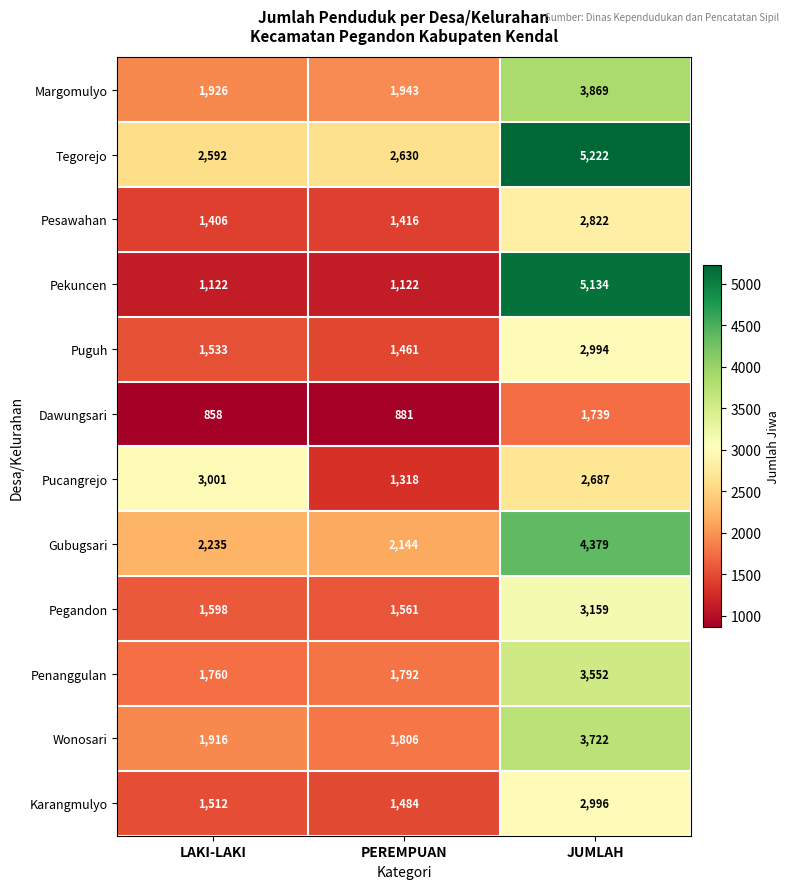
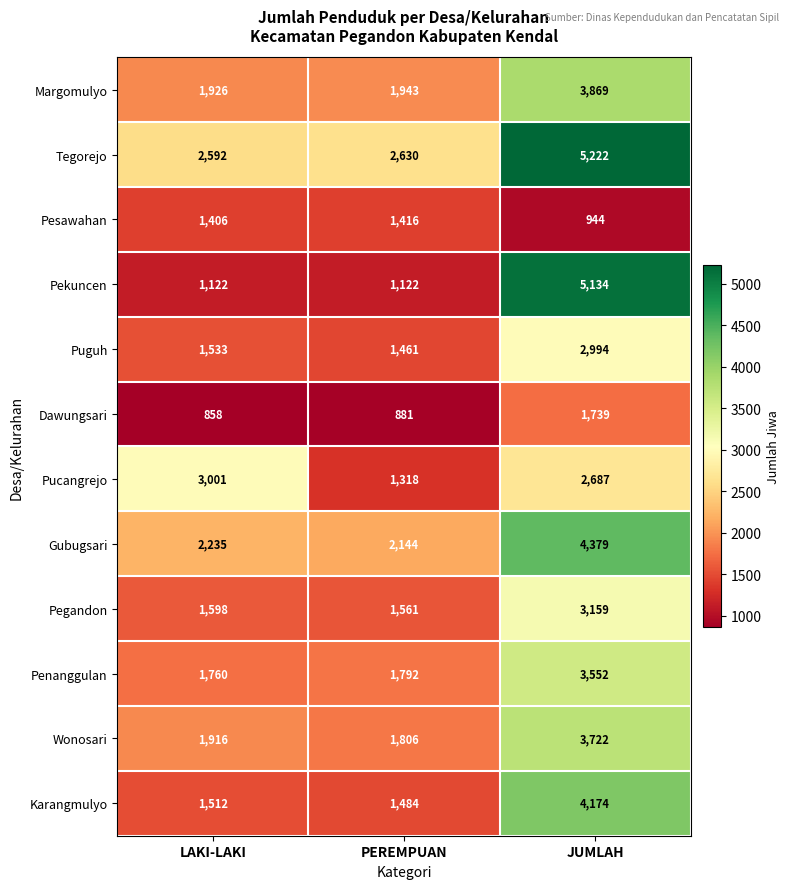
Pesawahan, JUMLAH: 2,822 -> 944
Karangmulyo, JUMLAH: 2,996 -> 4,174
